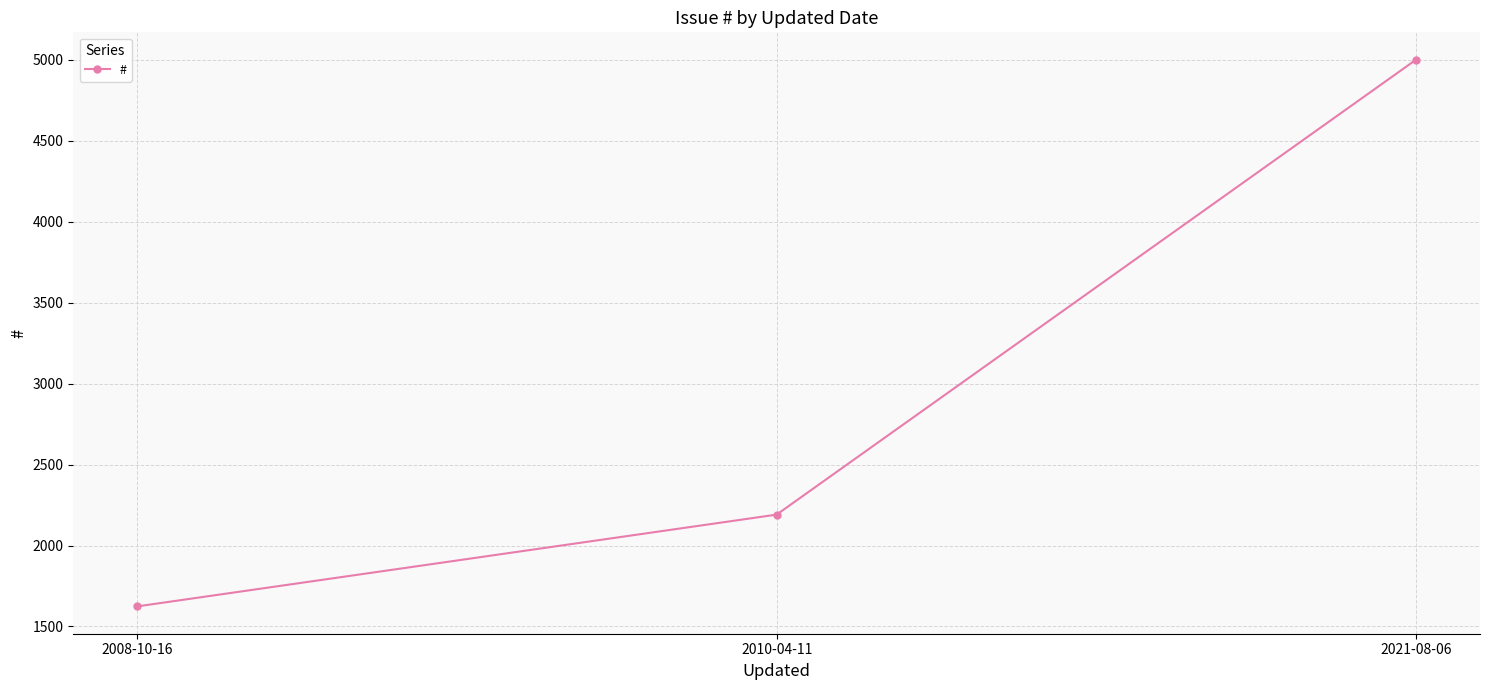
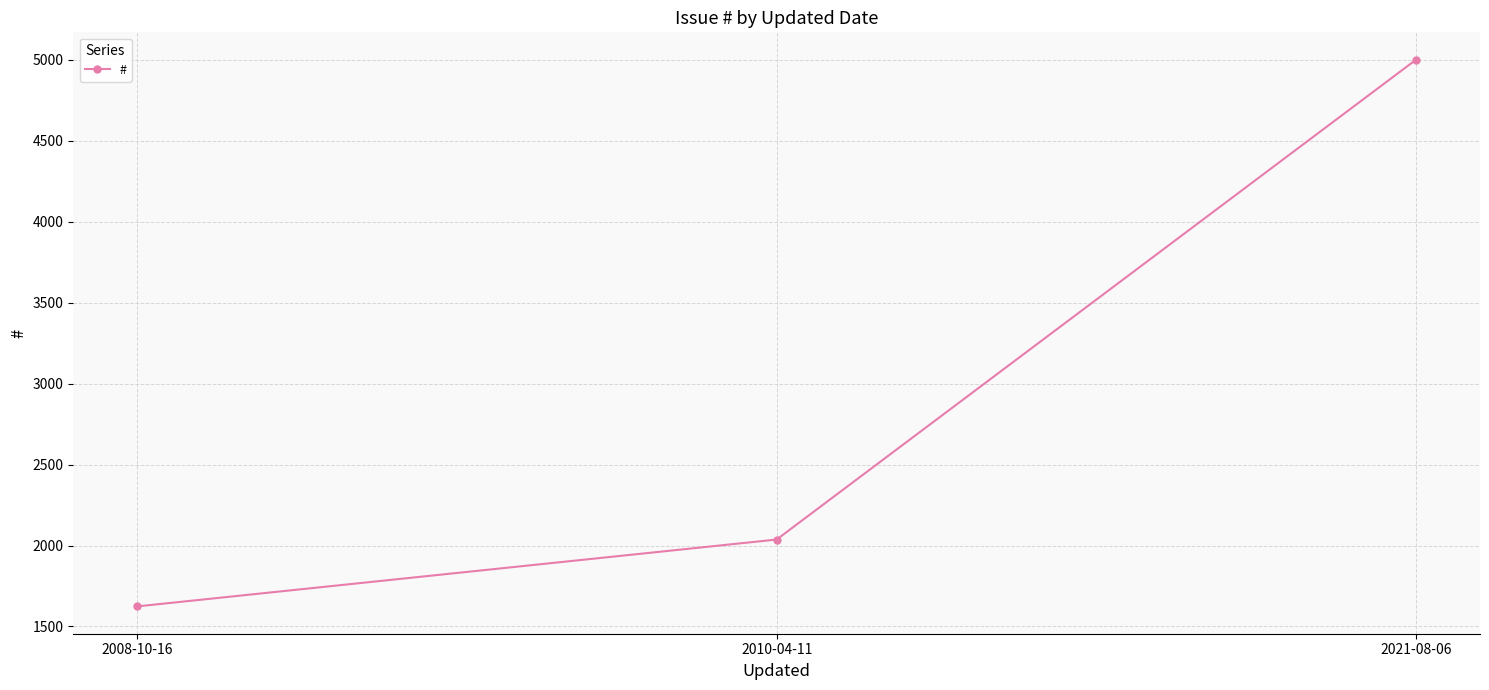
2010-04-11: 2190 -> 2040
